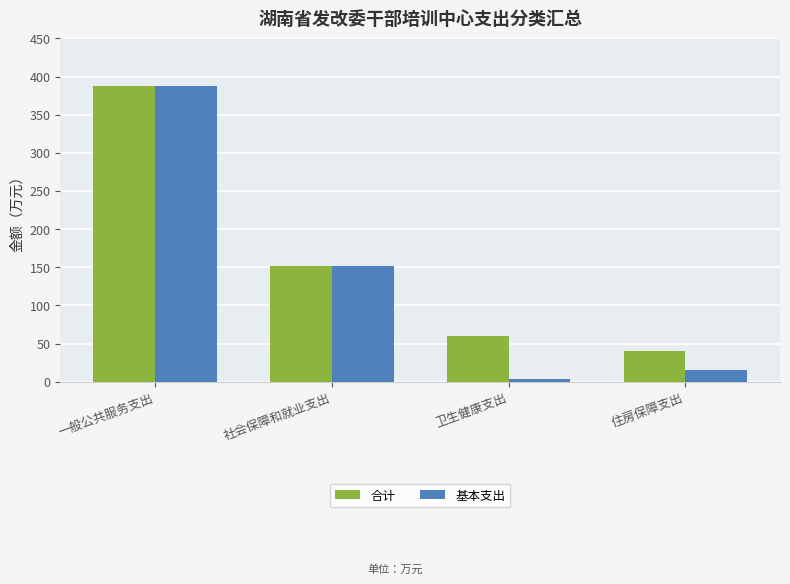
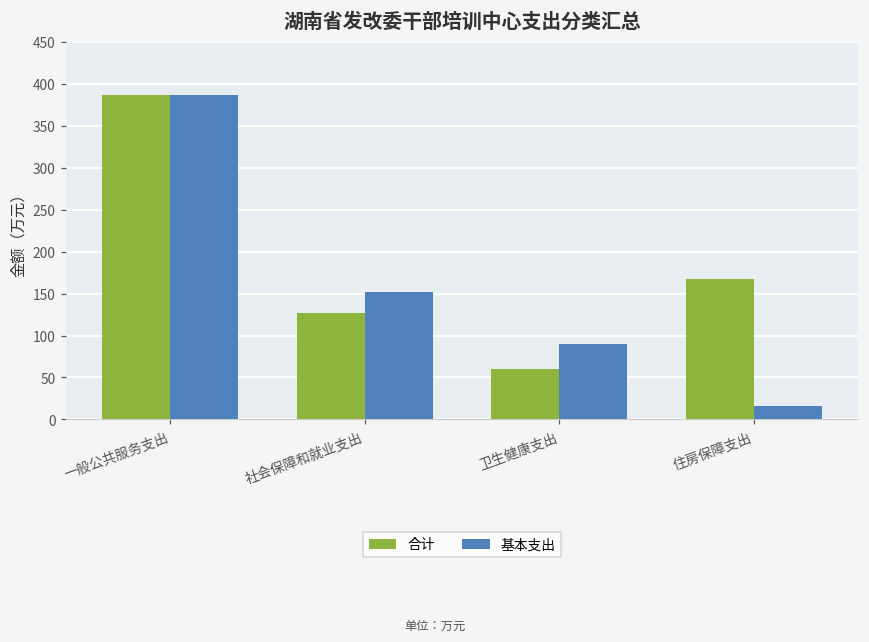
合计, 社会保障和就业支出: 150 -> 130
基本支出, 卫生健康支出: 0 -> 90
合计, 住房保障支出: 40 -> 170
